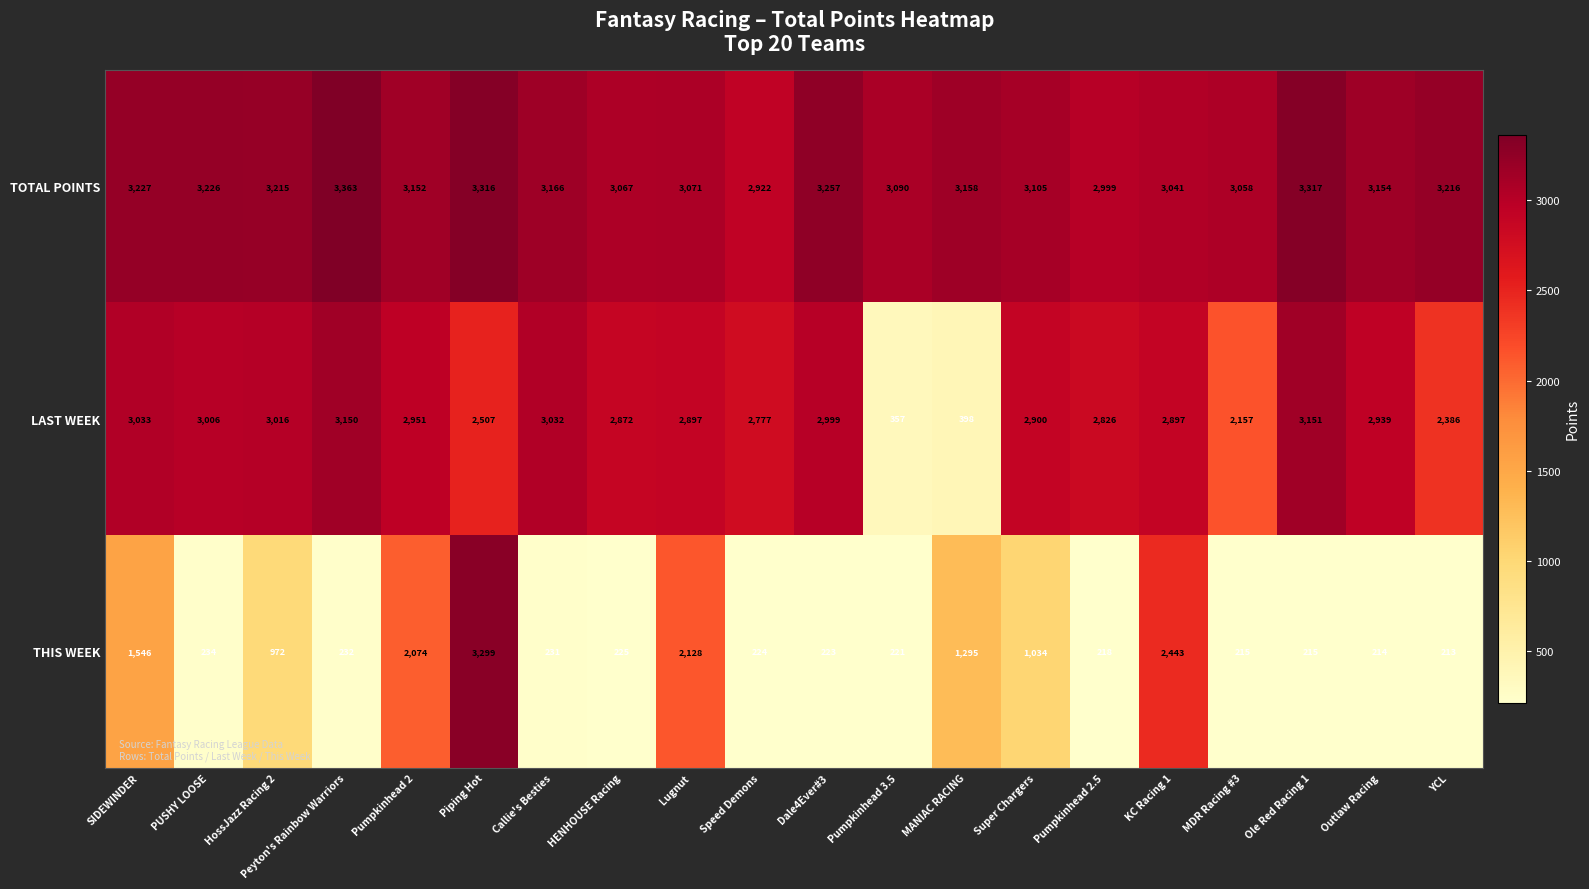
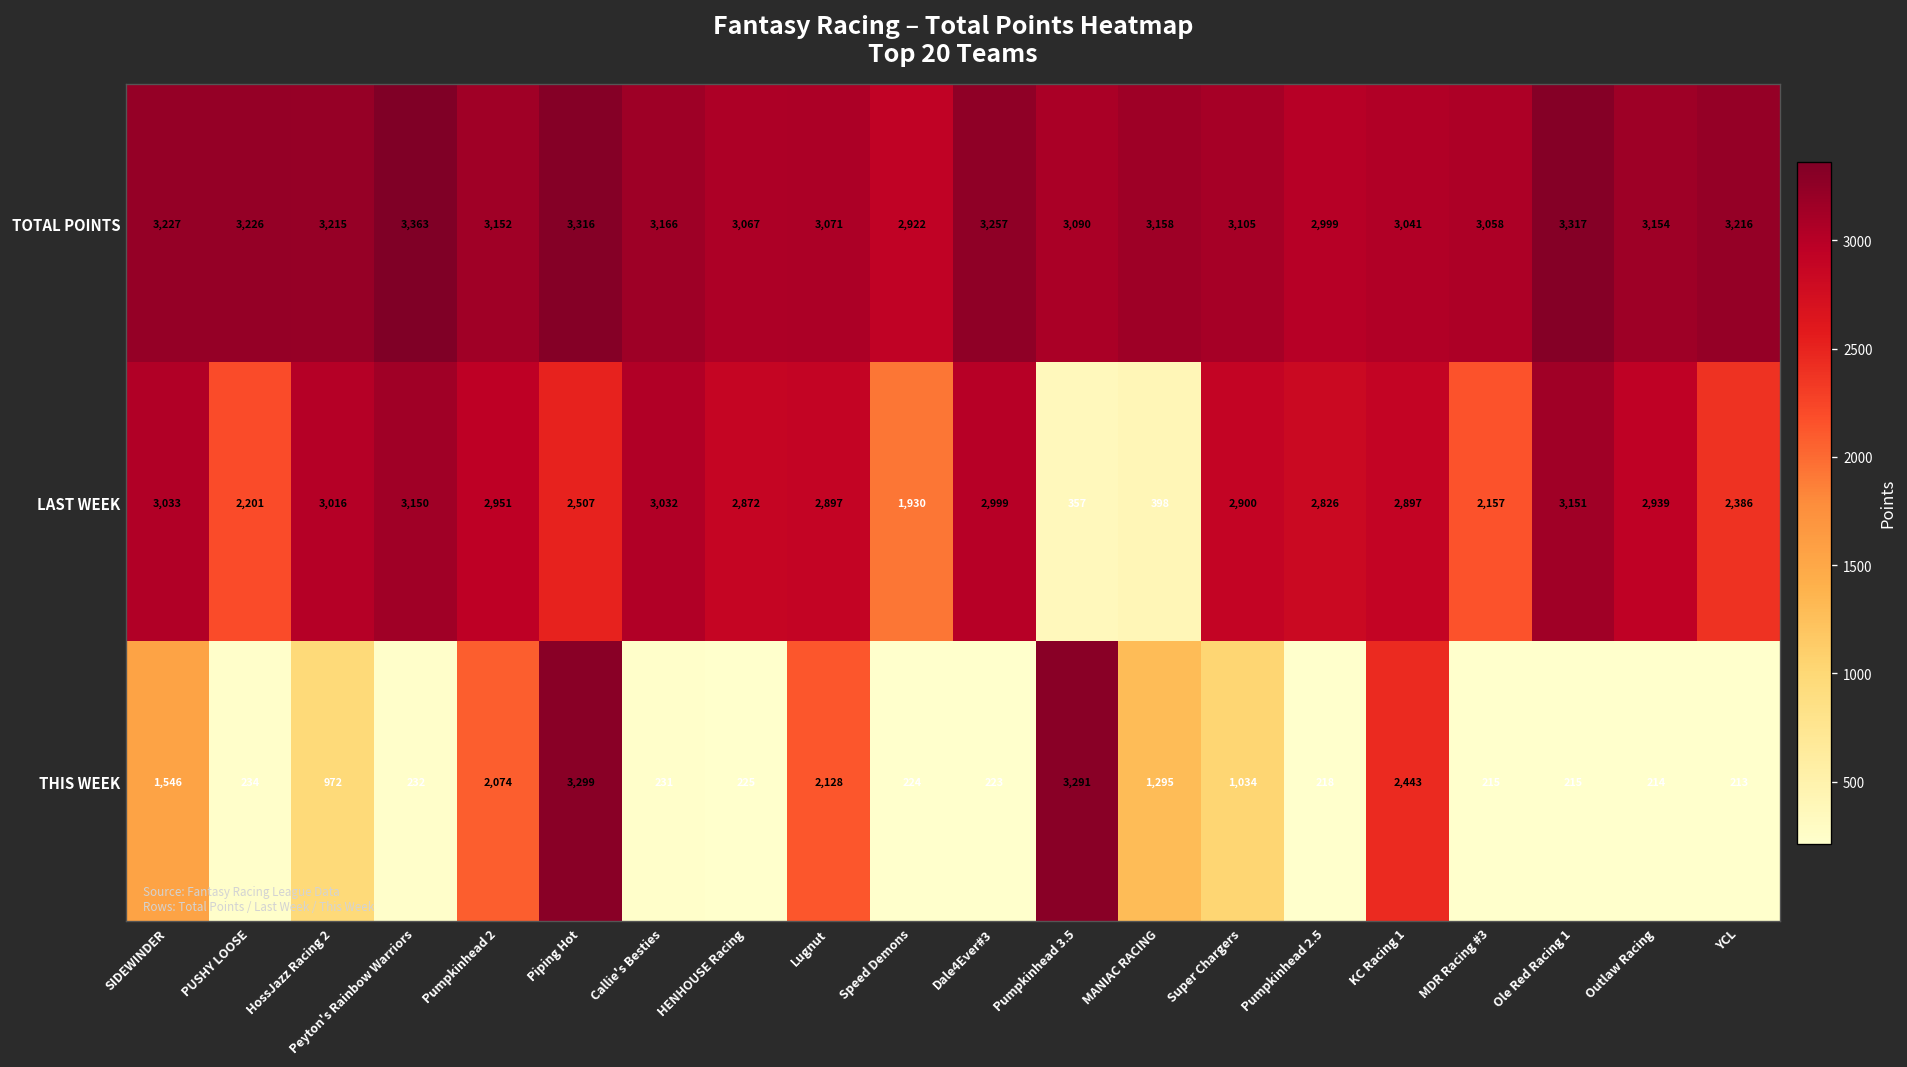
LAST WEEK, PUSHY LOOSE: 3,006 -> 2,201
LAST WEEK, Speed Demons: 2,777 -> 1,930
THIS WEEK, Pumpkinhead 3.5: 221 -> 3,291
